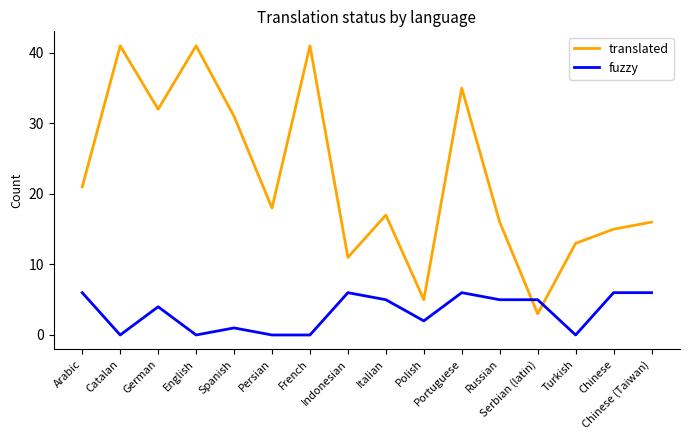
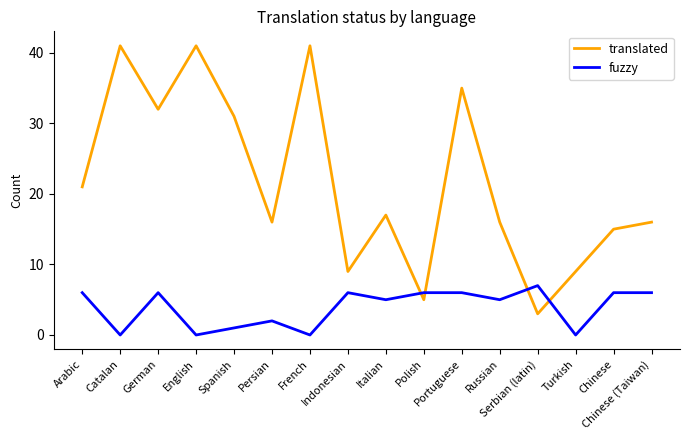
fuzzy, German: 4 -> 6
translated, Persian: 18 -> 16
fuzzy, Persian: 0 -> 2
translated, Indonesian: 11 -> 9
fuzzy, Polish: 2 -> 6
fuzzy, Serbian (latin): 5 -> 7
translated, Turkish: 13 -> 9
